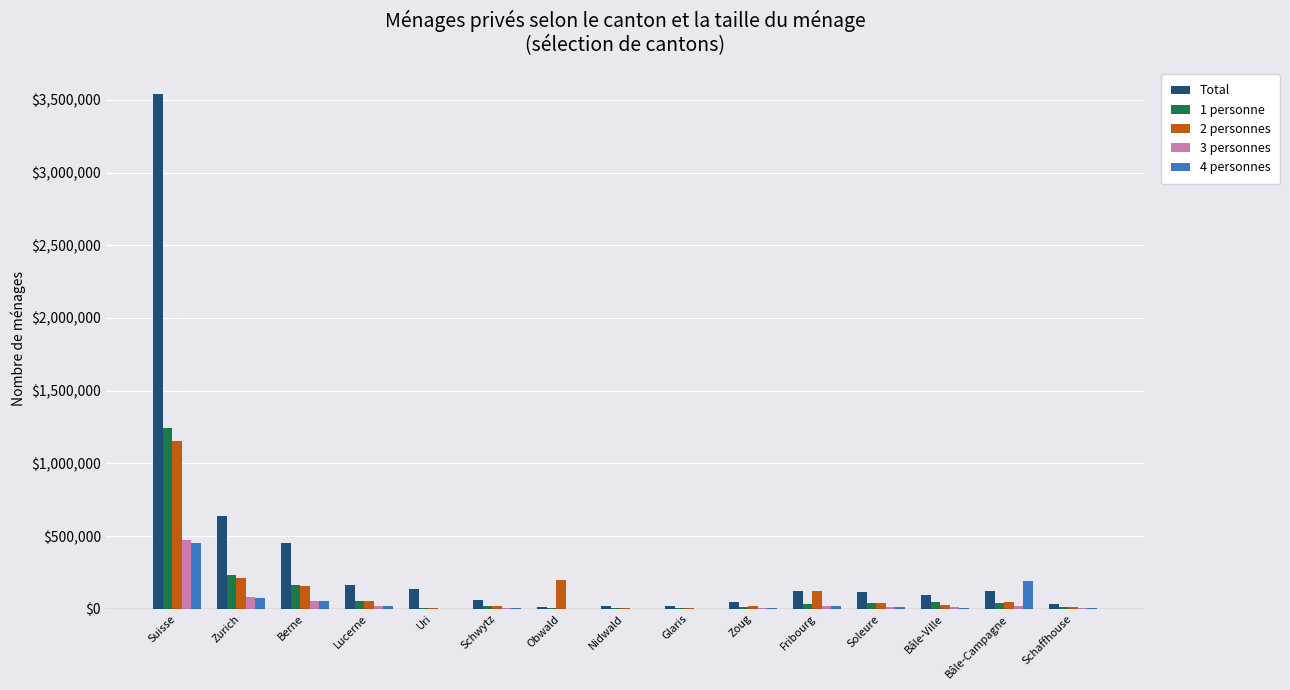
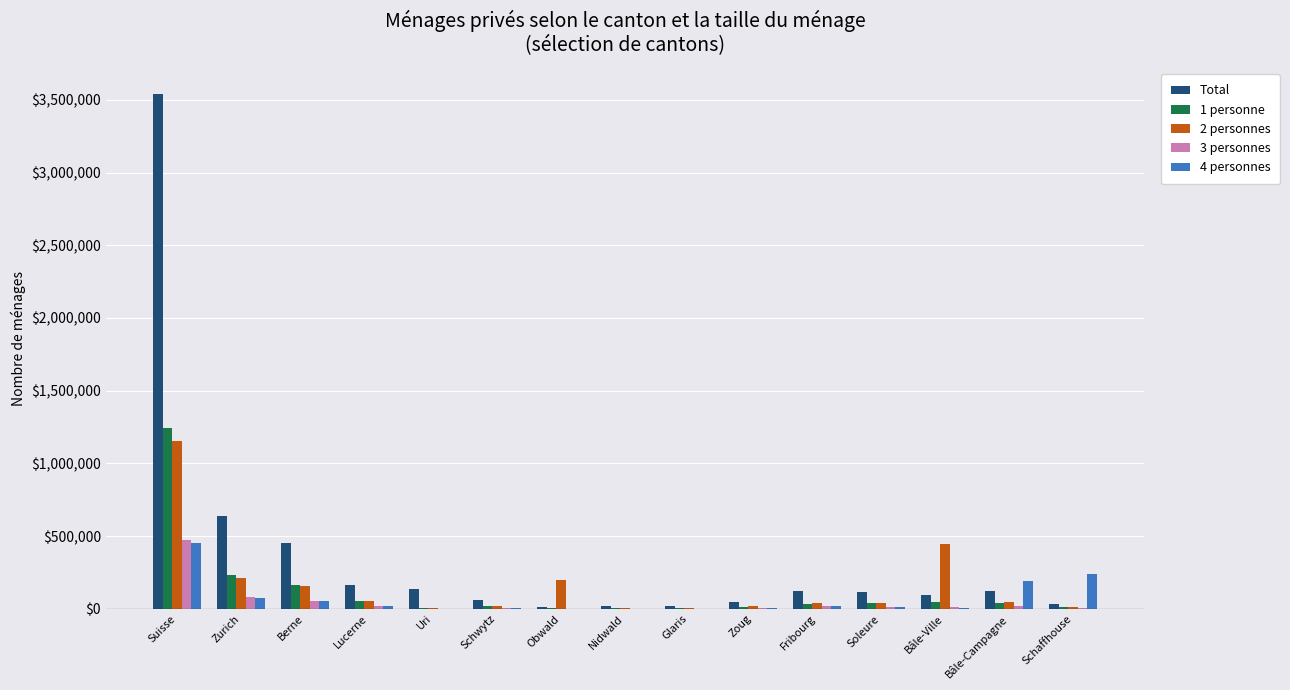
2 personnes, Fribourg: $120,000 -> $40,000
2 personnes, Bâle-Ville: $30,000 -> $450,000
4 personnes, Schaffhouse: $0 -> $240,000
